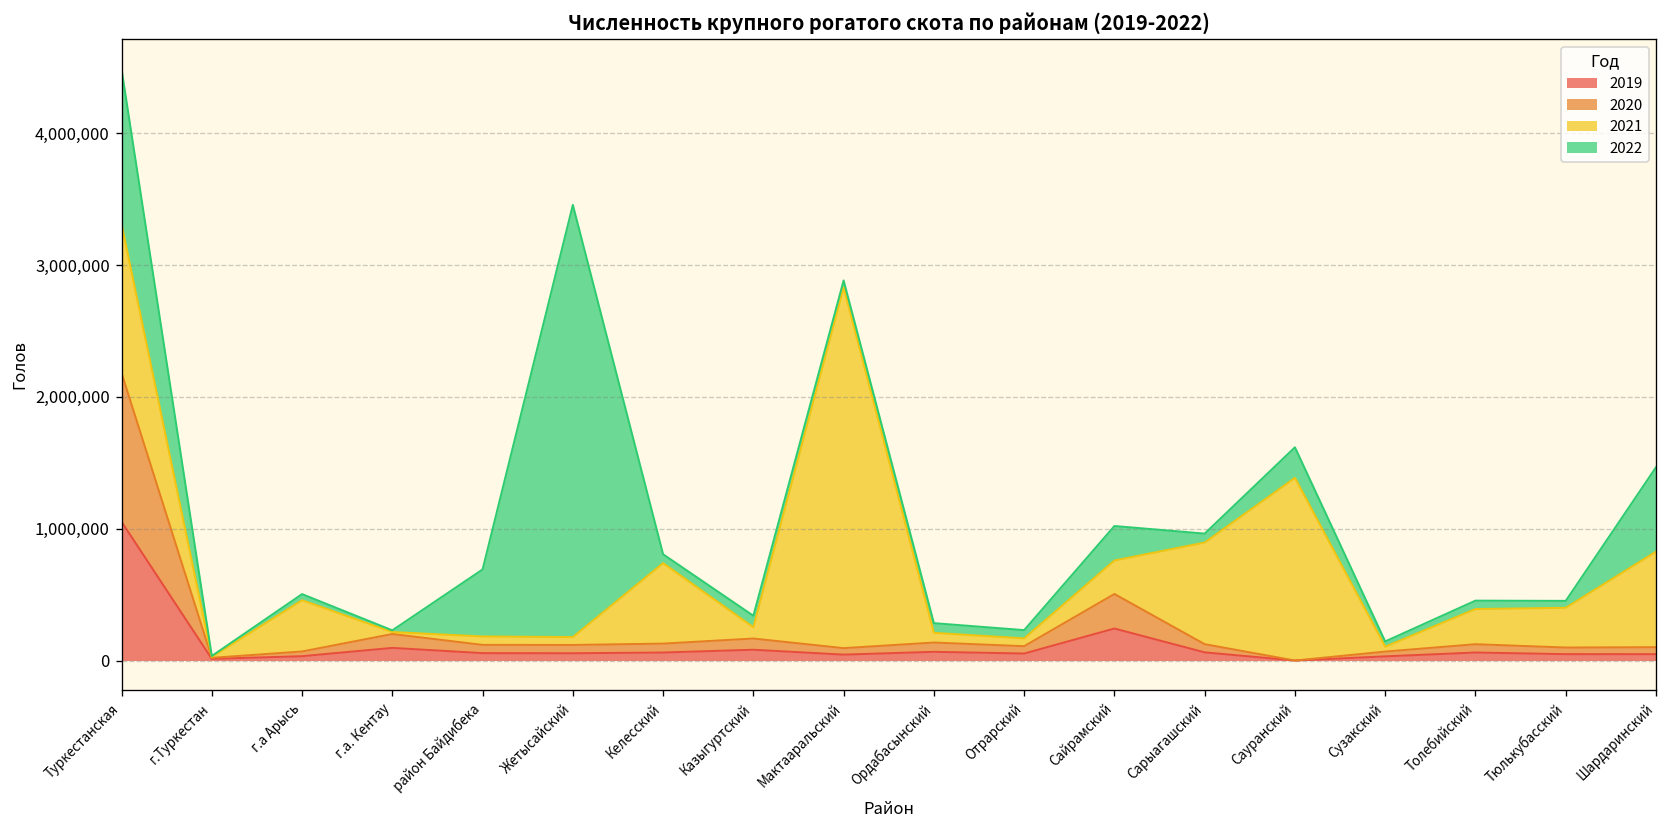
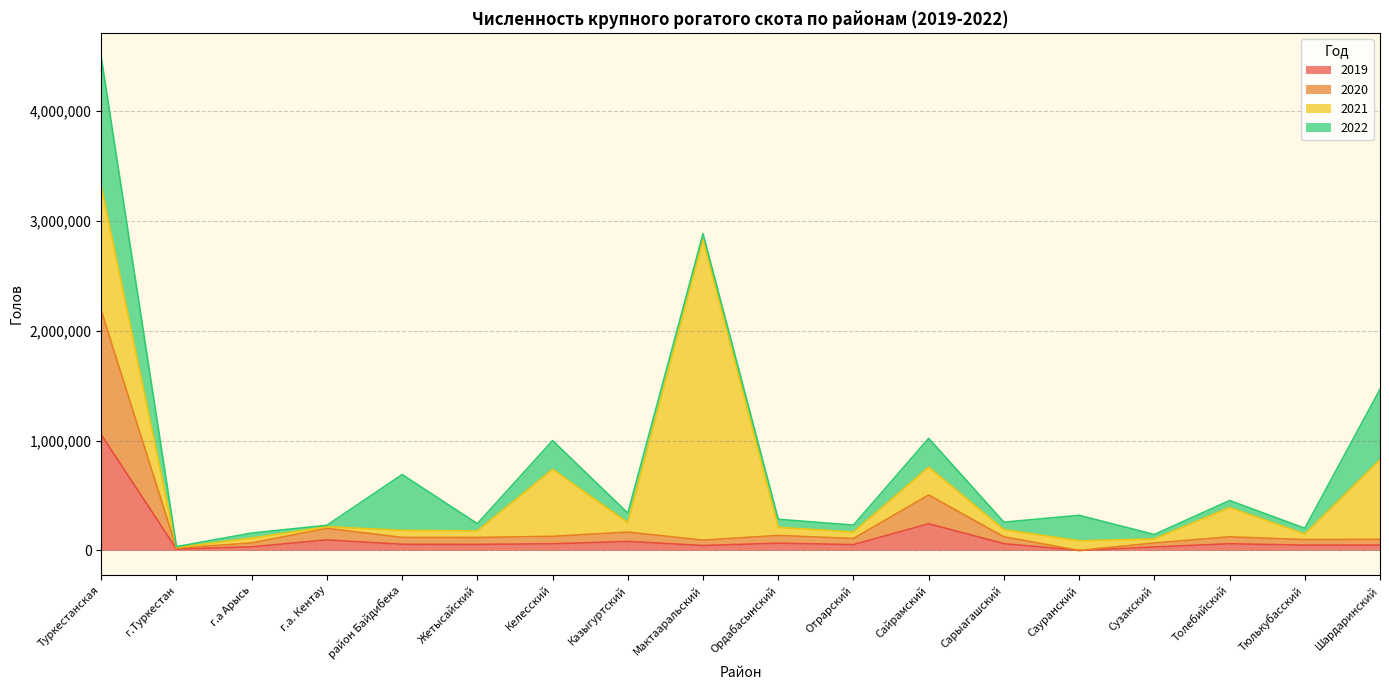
2021, г.а Арысь: 390,000 -> 40,000
2022, Жетысайский: 3,280,000 -> 70,000
2022, Келесский: 70,000 -> 260,000
2021, Сарыагашский: 770,000 -> 70,000
2021, Сауранский: 1,390,000 -> 90,000
2021, Тюлькубасский: 300,000 -> 50,000
